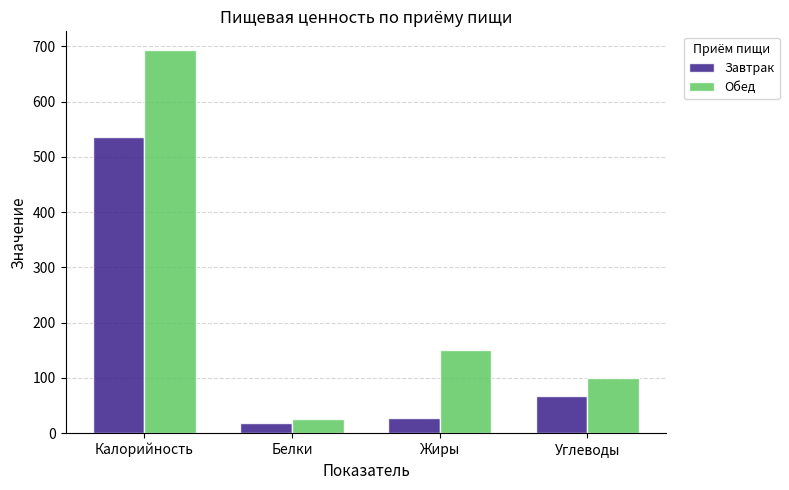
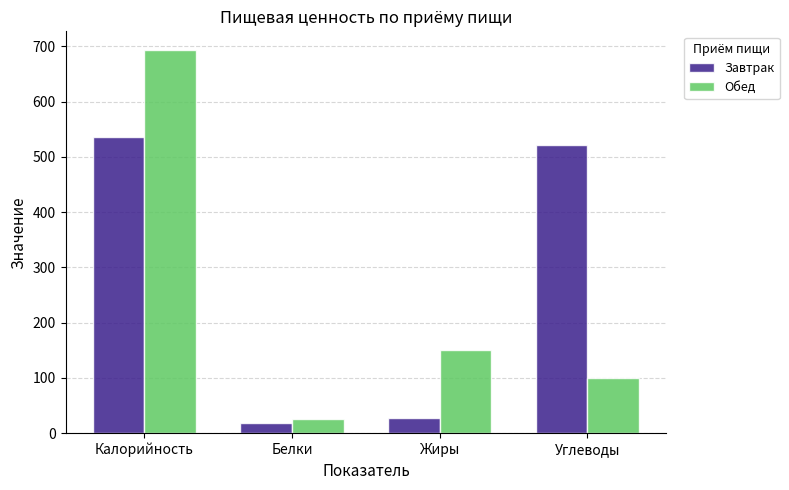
Завтрак, Углеводы: 70 -> 520
